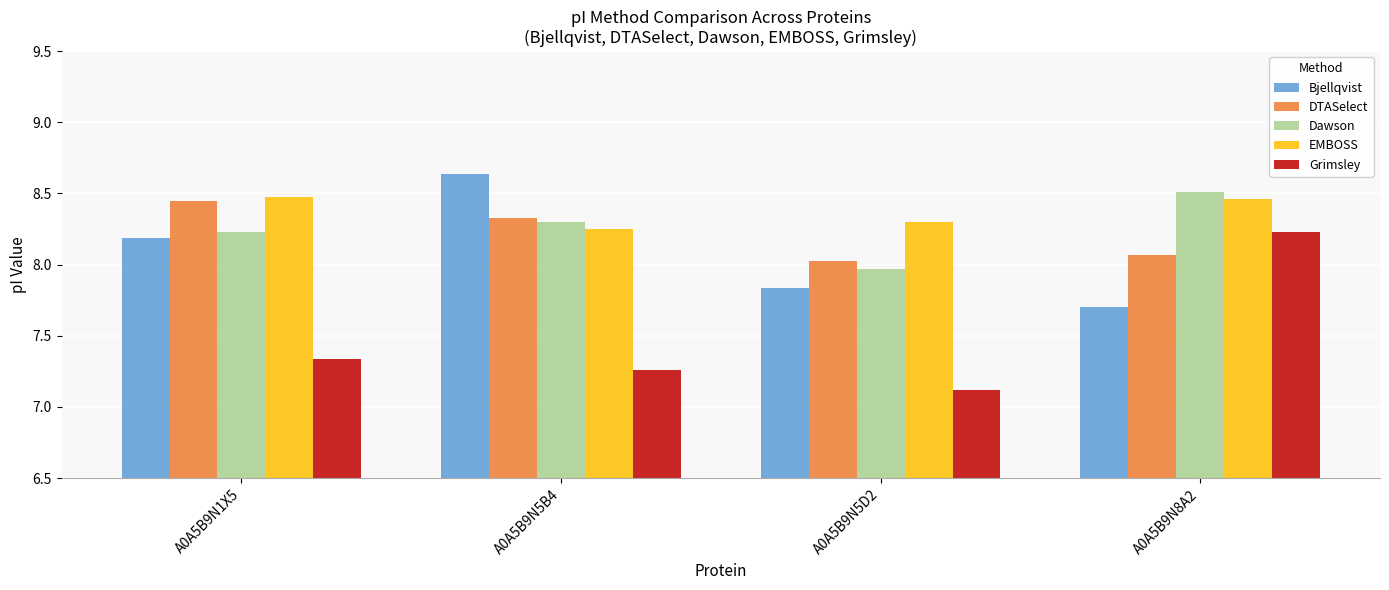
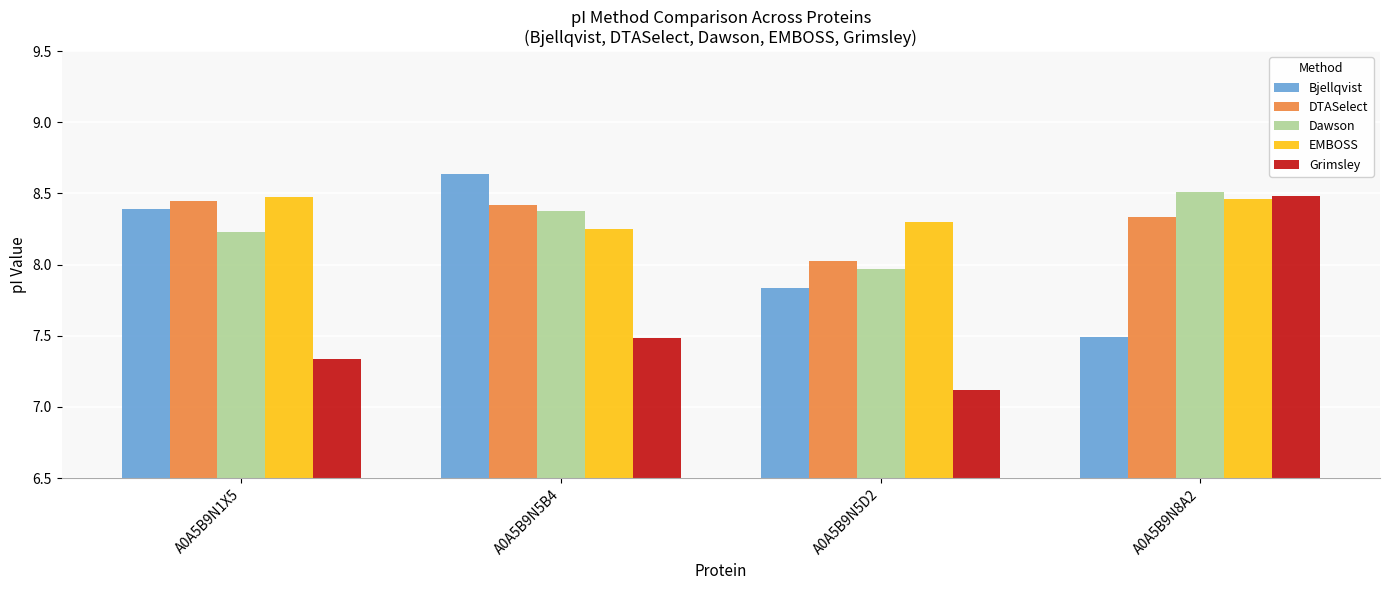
Bjellqvist, A0A5B9N1X5: 8.19 -> 8.39
DTASelect, A0A5B9N5B4: 8.33 -> 8.42
Dawson, A0A5B9N5B4: 8.30 -> 8.38
Grimsley, A0A5B9N5B4: 7.26 -> 7.48
Bjellqvist, A0A5B9N8A2: 7.70 -> 7.49
DTASelect, A0A5B9N8A2: 8.07 -> 8.34
Grimsley, A0A5B9N8A2: 8.23 -> 8.49
